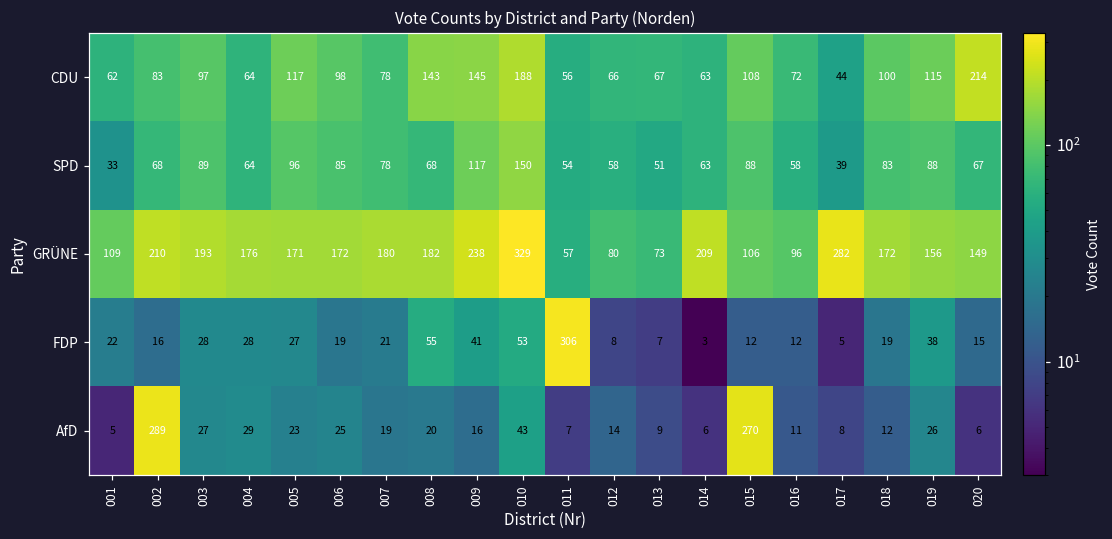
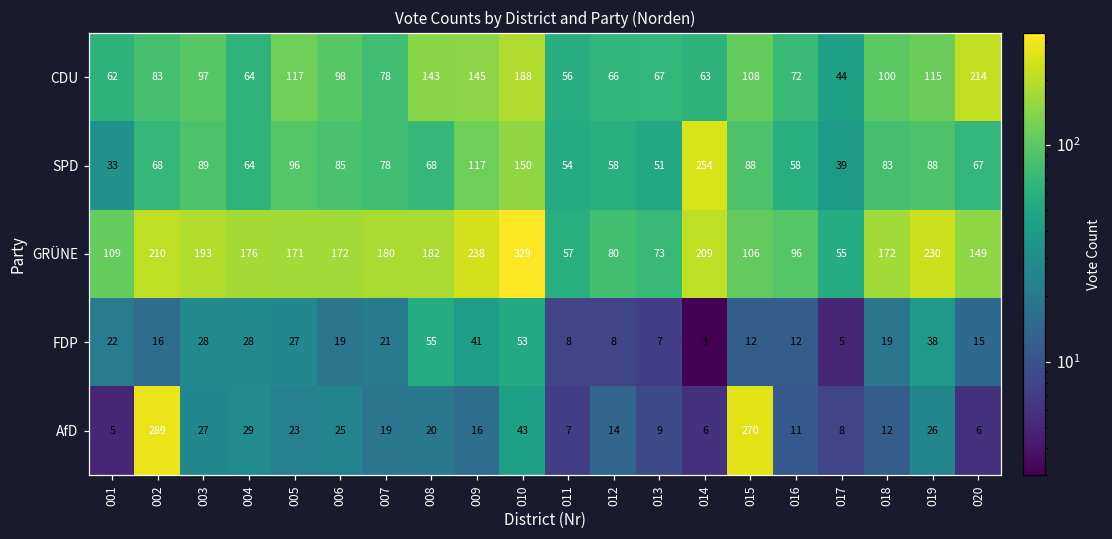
SPD, 014: 63 -> 254
GRÜNE, 017: 282 -> 55
GRÜNE, 019: 156 -> 230
FDP, 011: 306 -> 8
